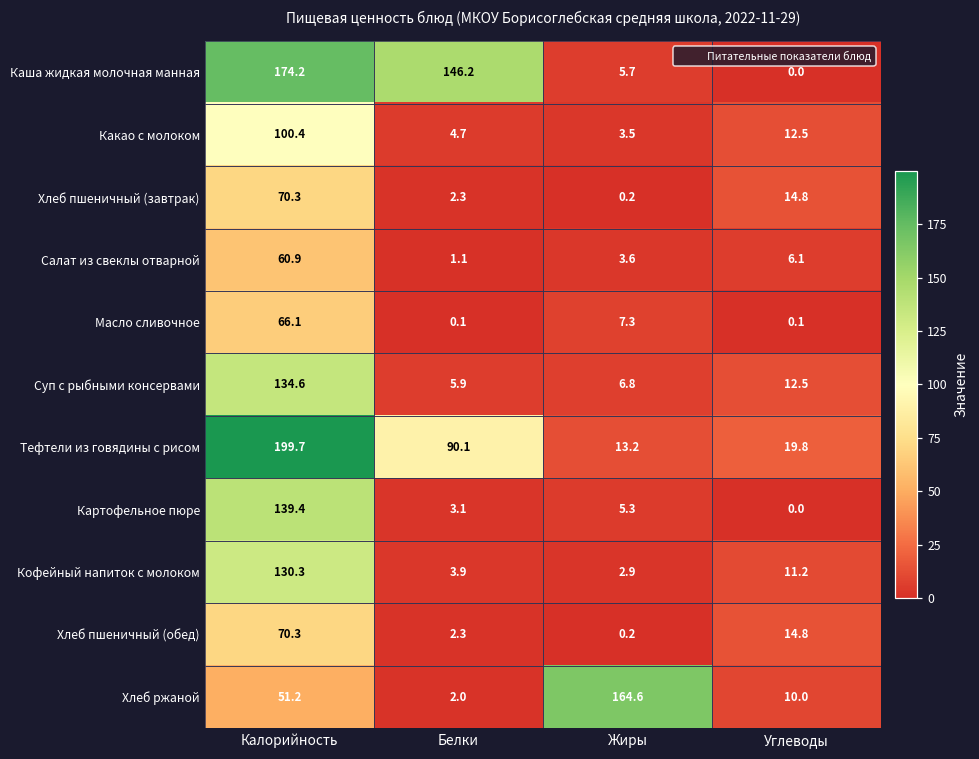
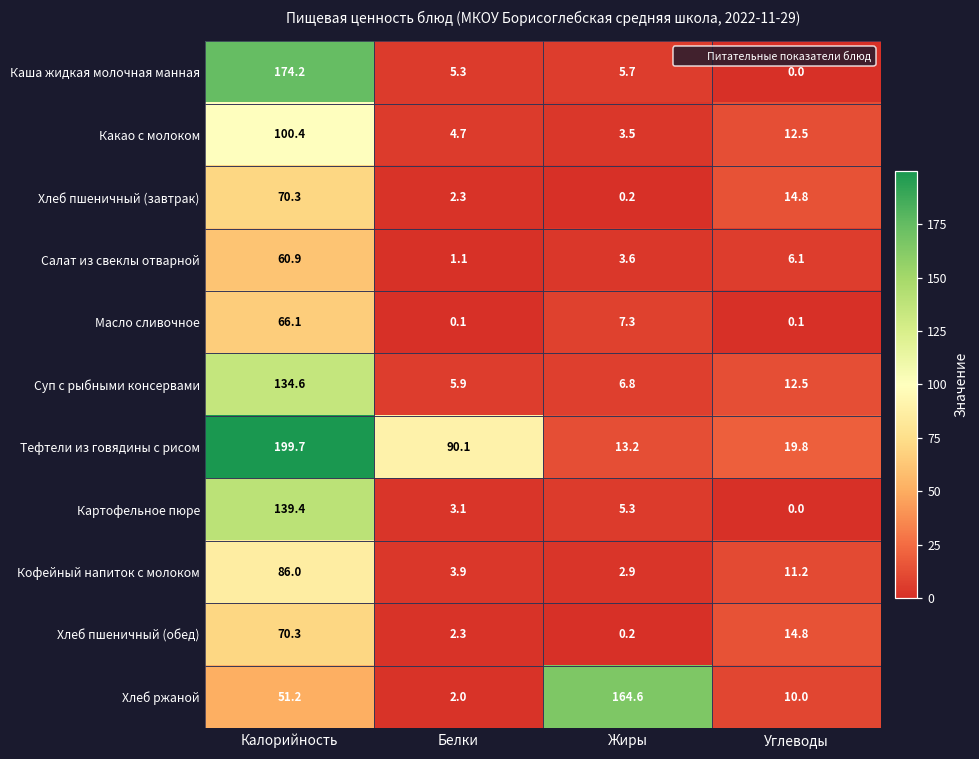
Каша жидкая молочная манная, Белки: 146.2 -> 5.3
Кофейный напиток с молоком, Калорийность: 130.3 -> 86.0
